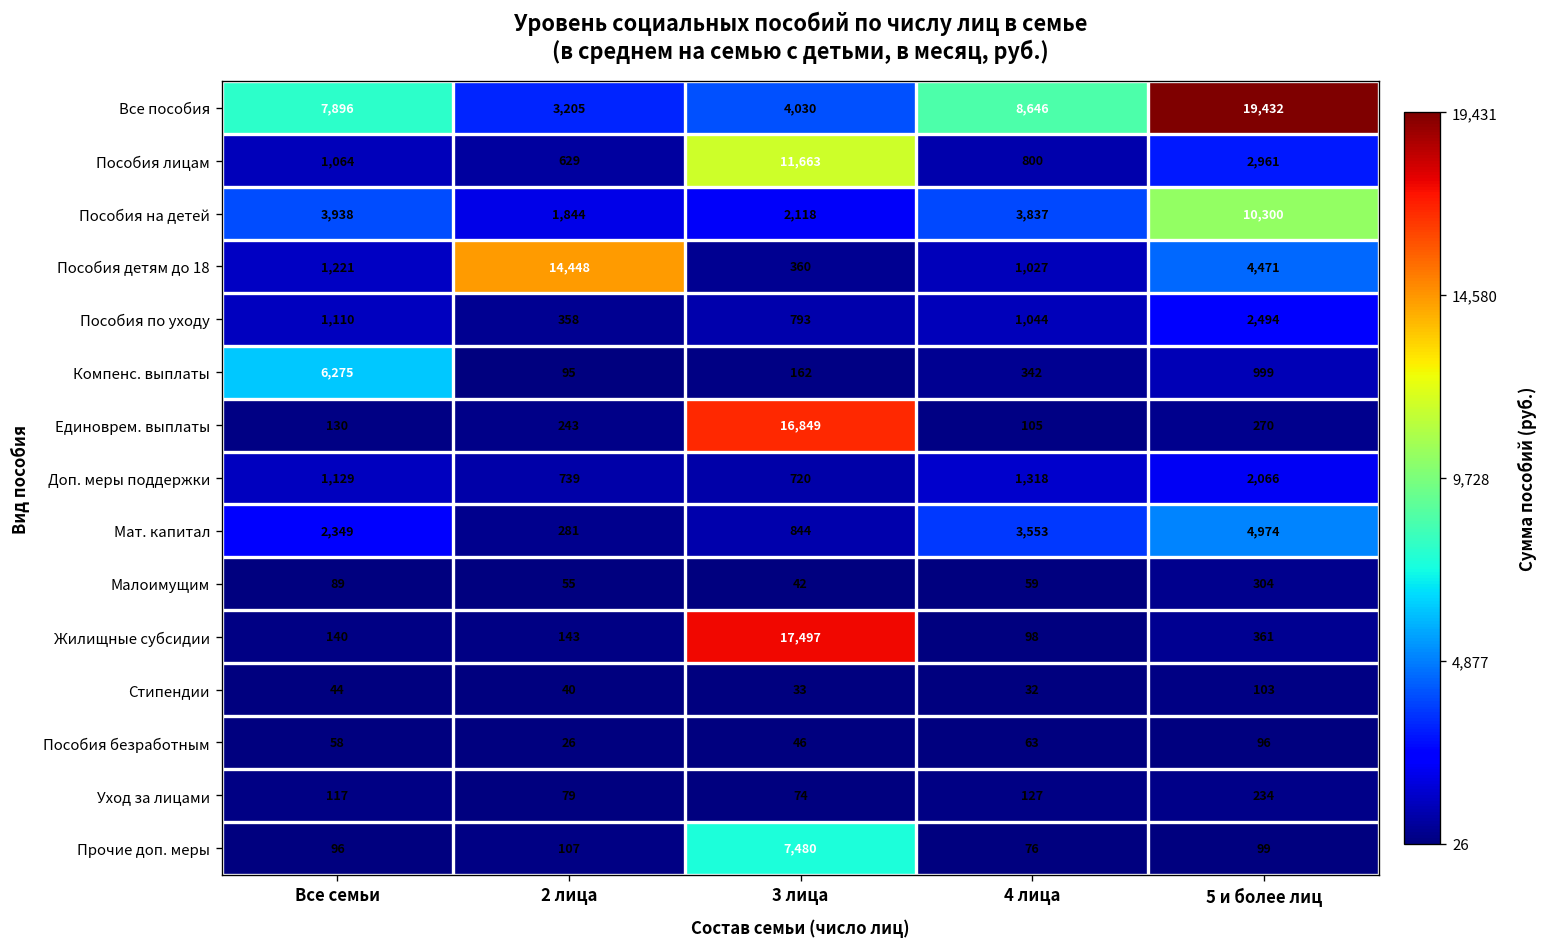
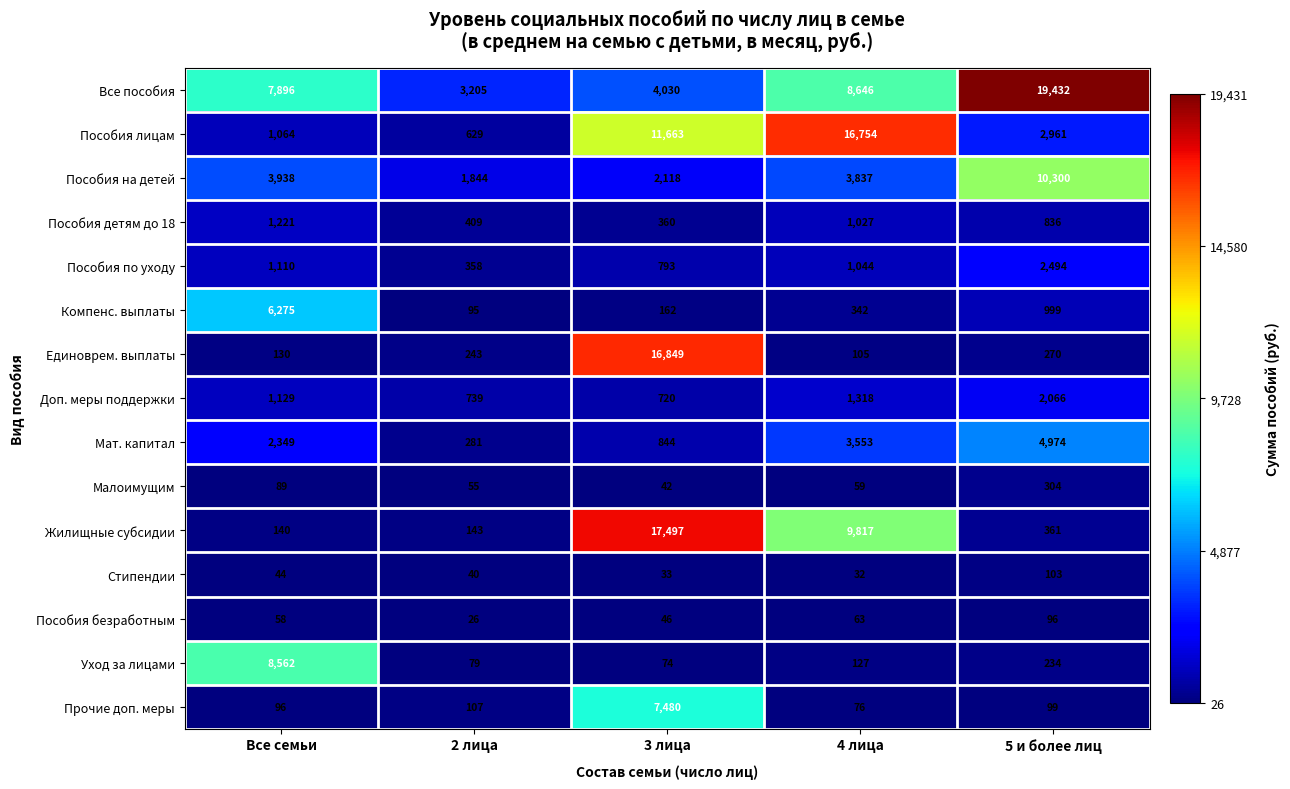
Пособия лицам, 4 лица: 800 -> 16,754
Пособия детям до 18, 2 лица: 14,448 -> 409
Пособия детям до 18, 5 и более лиц: 4,471 -> 836
Жилищные субсидии, 4 лица: 98 -> 9,817
Уход за лицами, Все семьи: 117 -> 8,562
